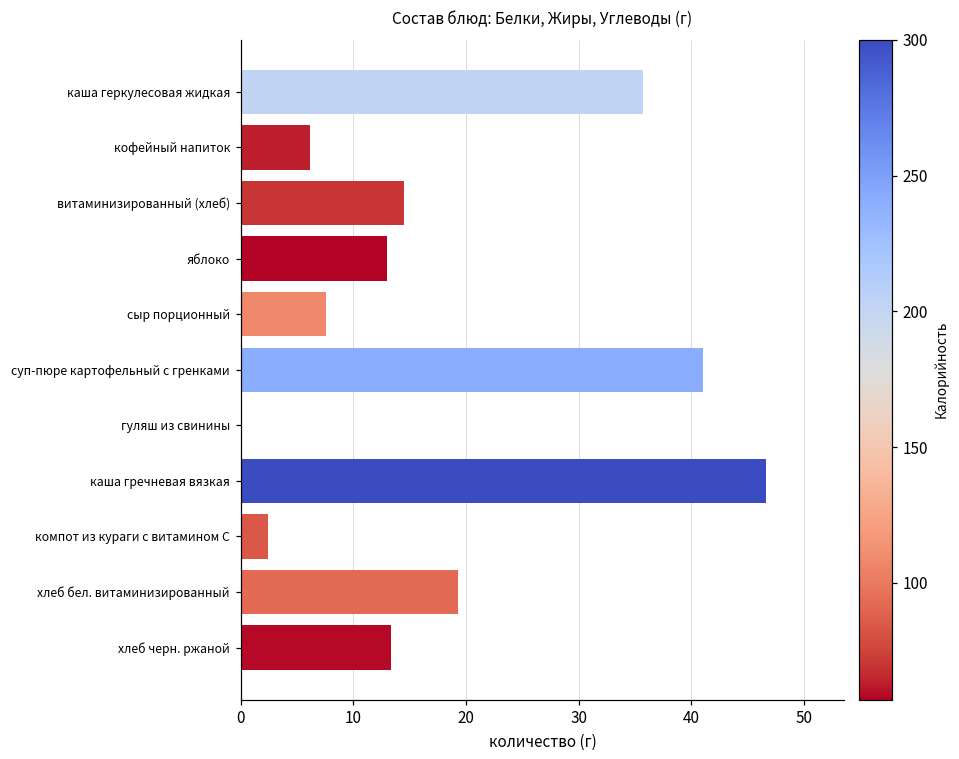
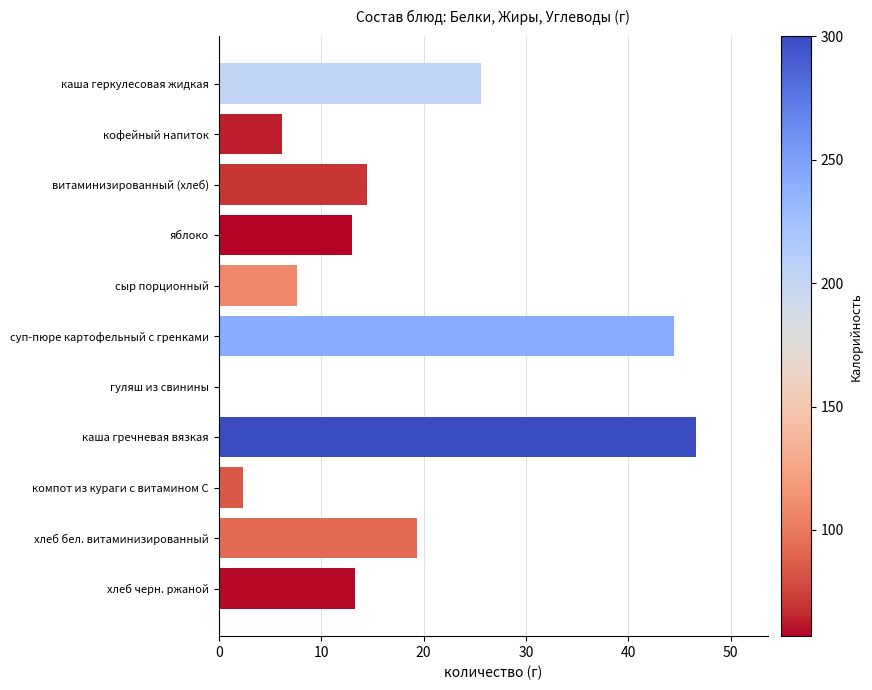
каша геркулесовая жидкая: 35.7 -> 25.6
суп-пюре картофельный с гренками: 41.0 -> 44.5
